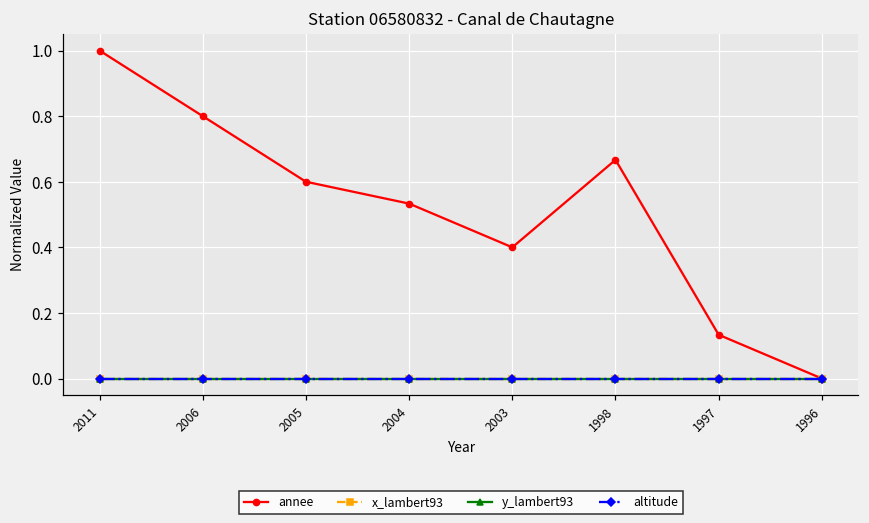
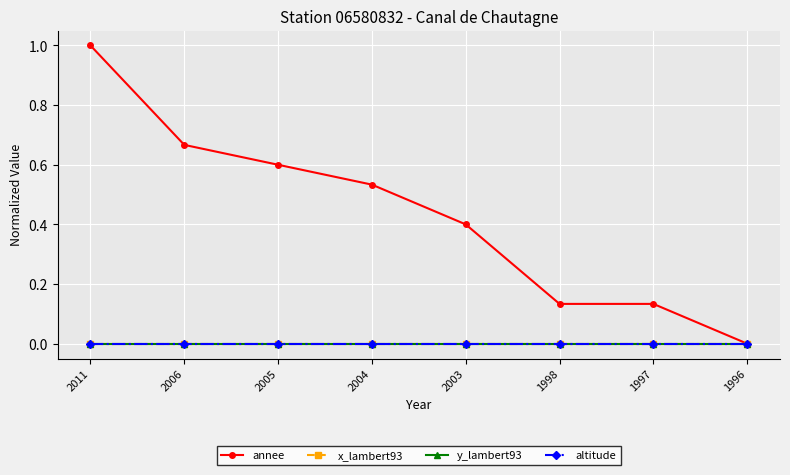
annee, 2006: 0.80 -> 0.67
annee, 1998: 0.67 -> 0.13
